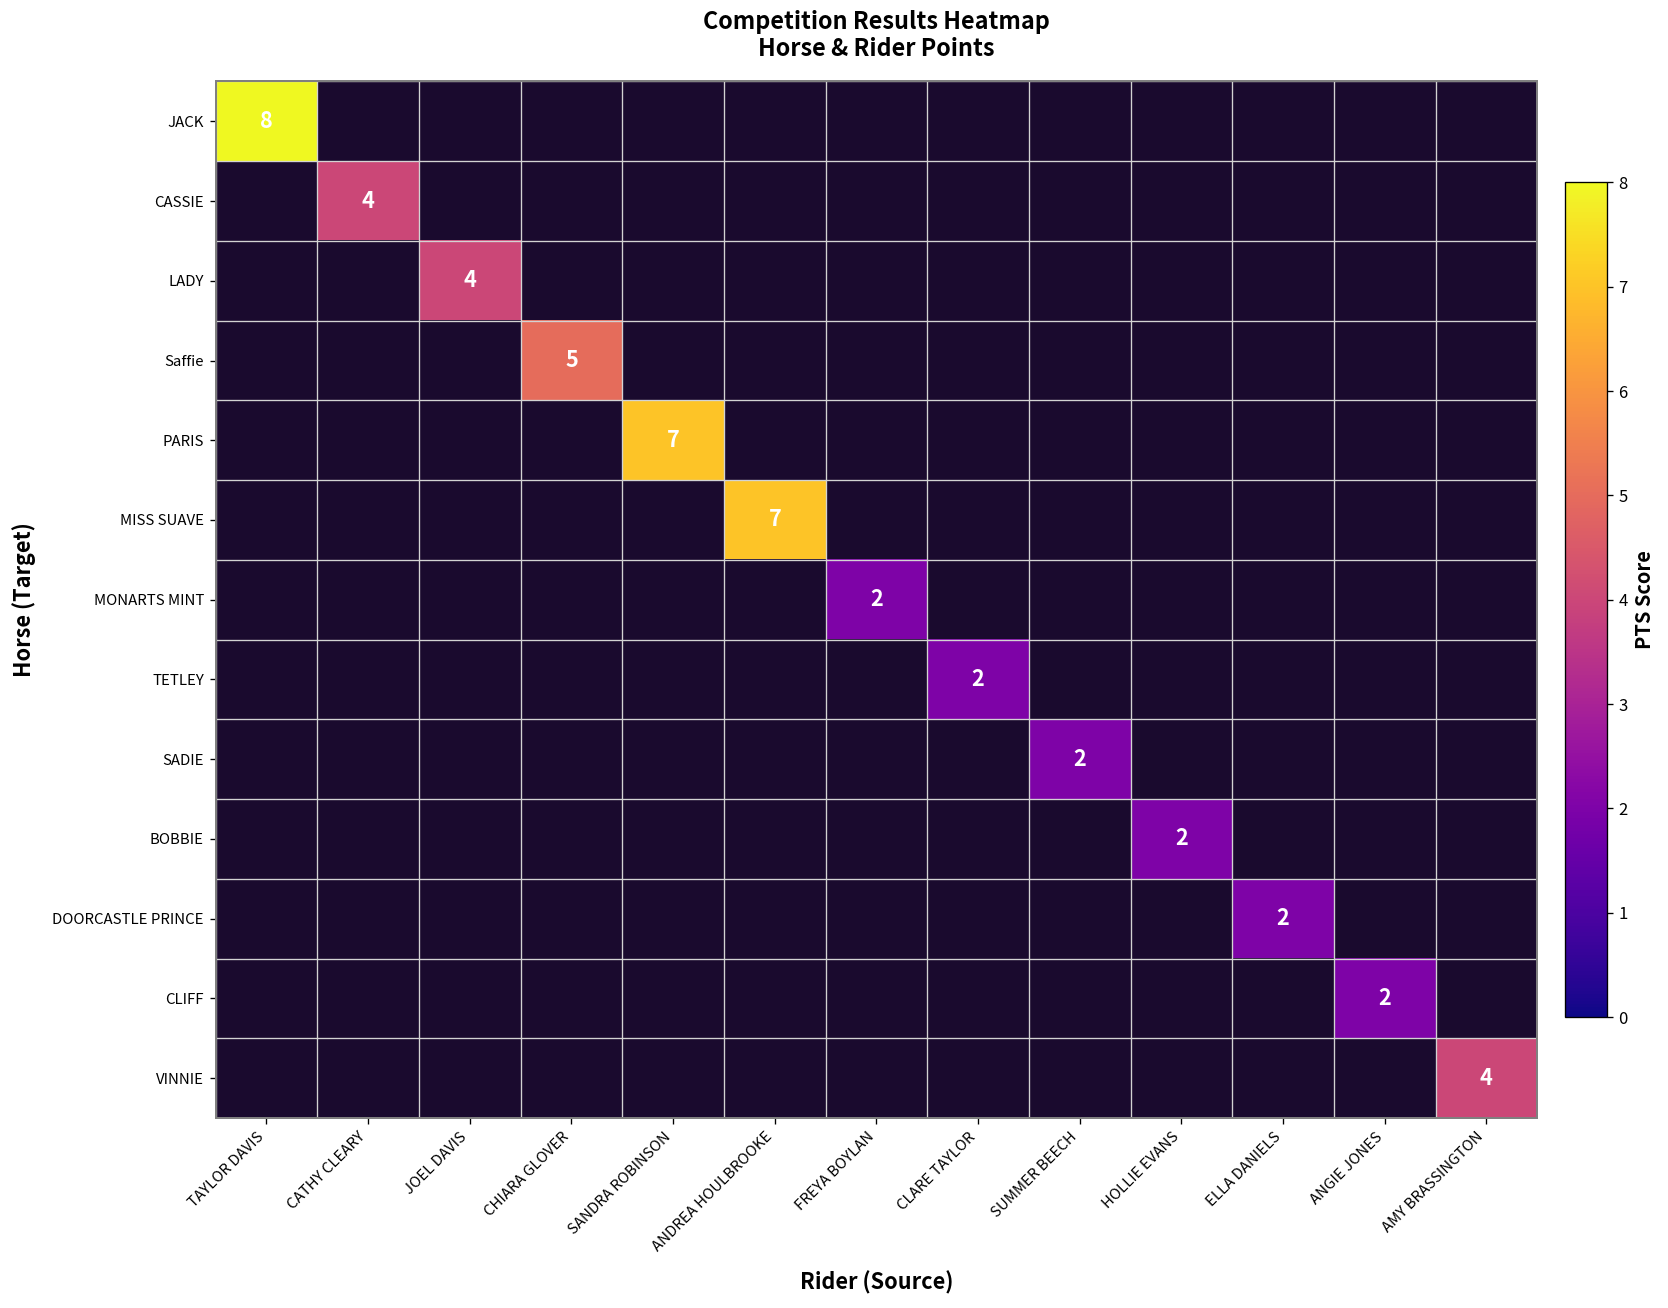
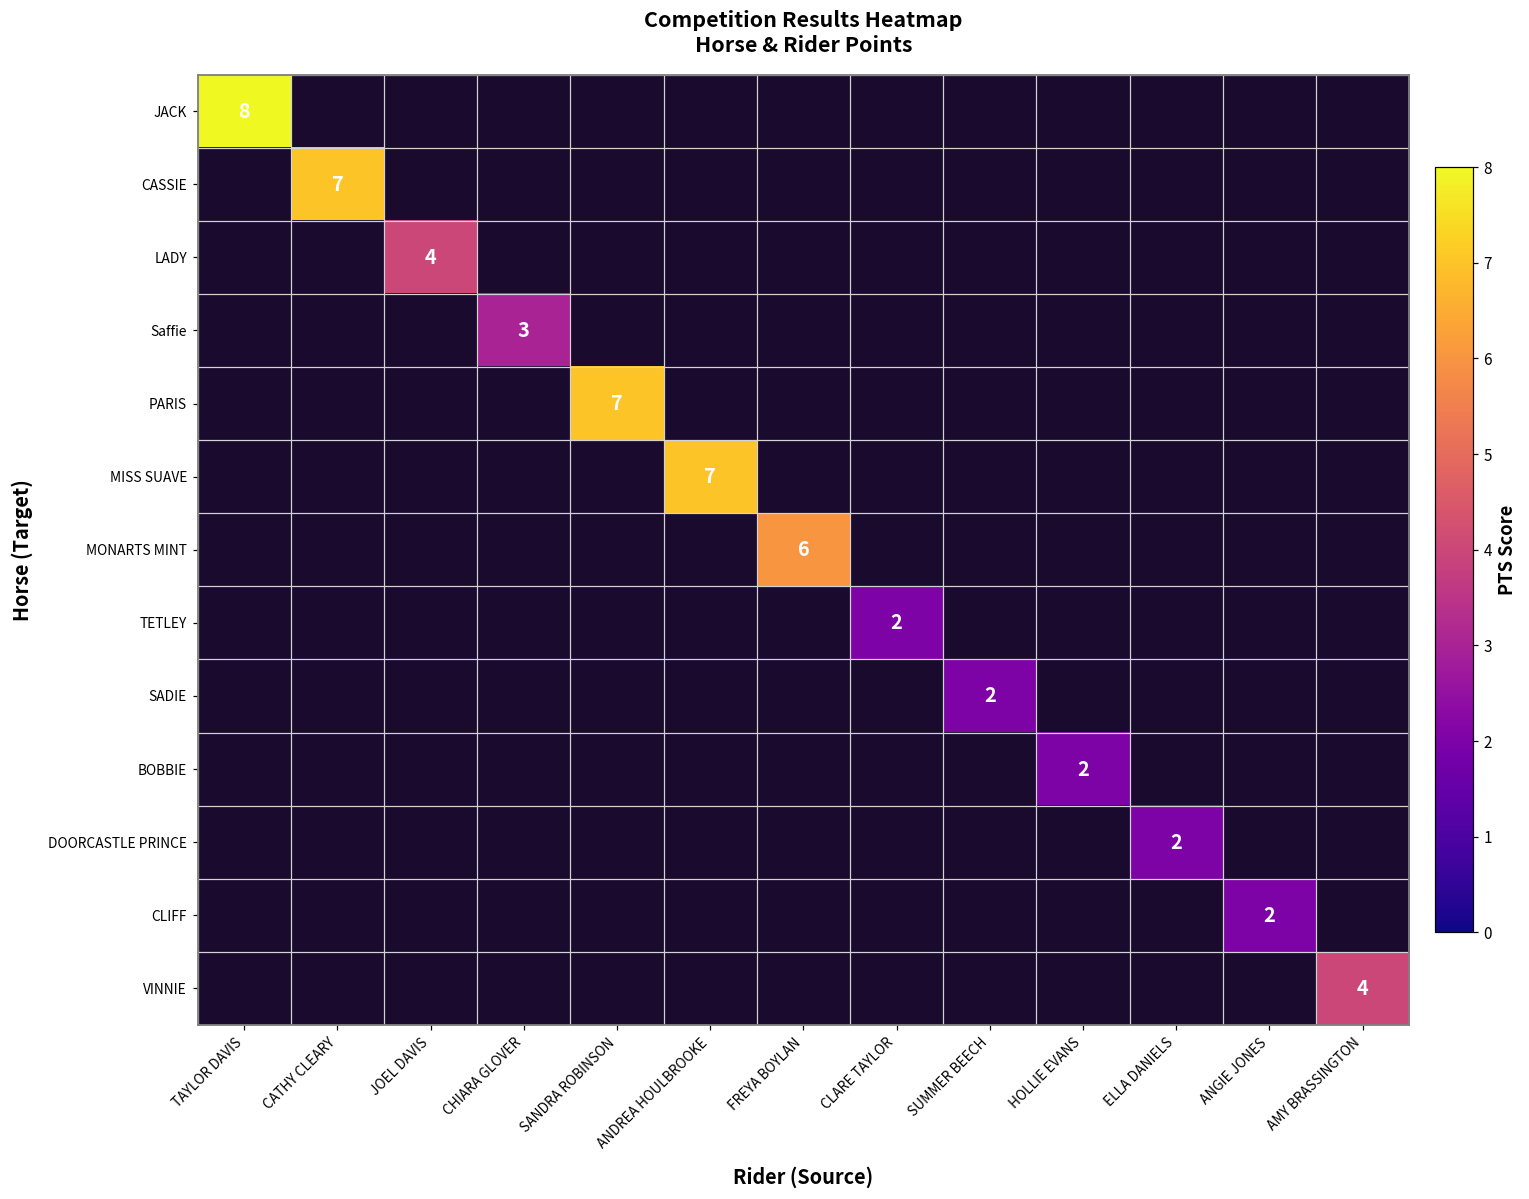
CASSIE, CATHY CLEARY: 4 -> 7
Saffie, CHIARA GLOVER: 5 -> 3
MONARTS MINT, FREYA BOYLAN: 2 -> 6
